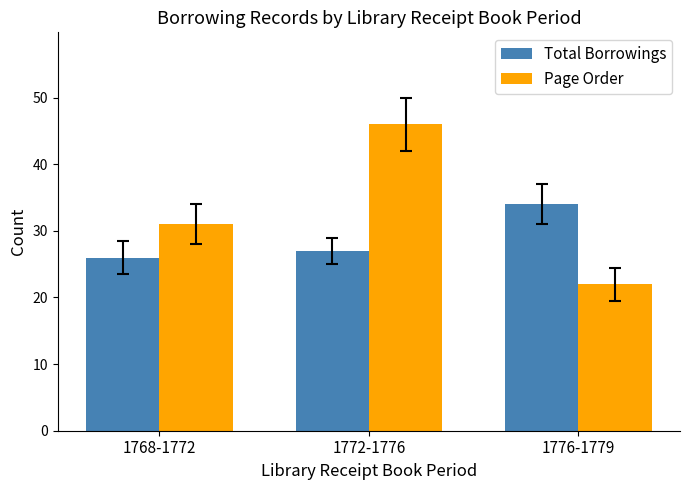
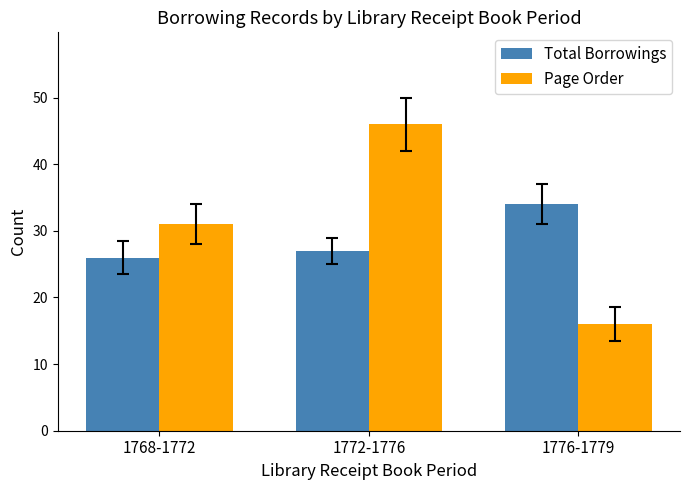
Page Order, 1776-1779: 22 -> 16
